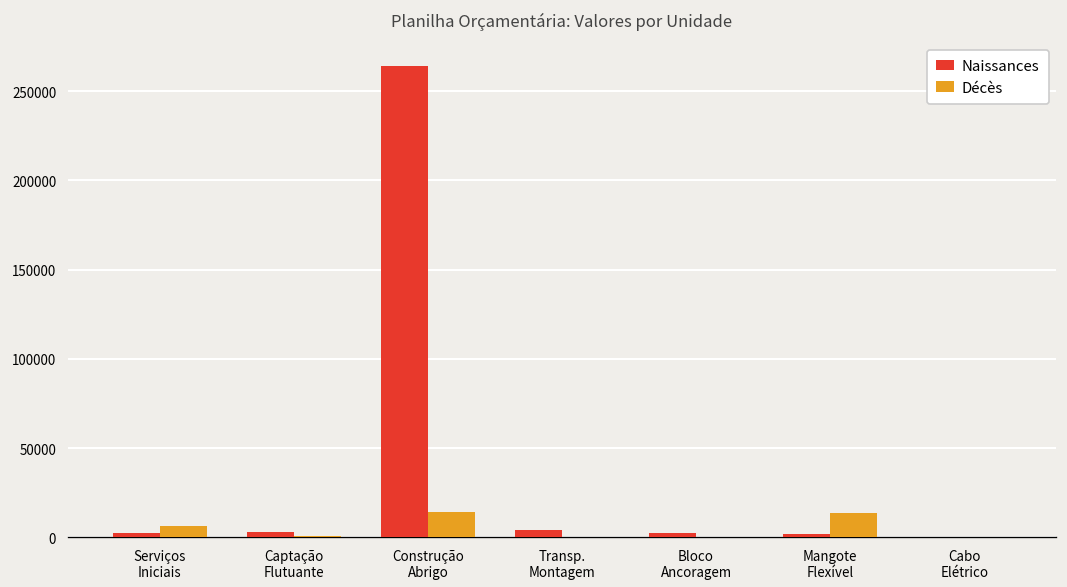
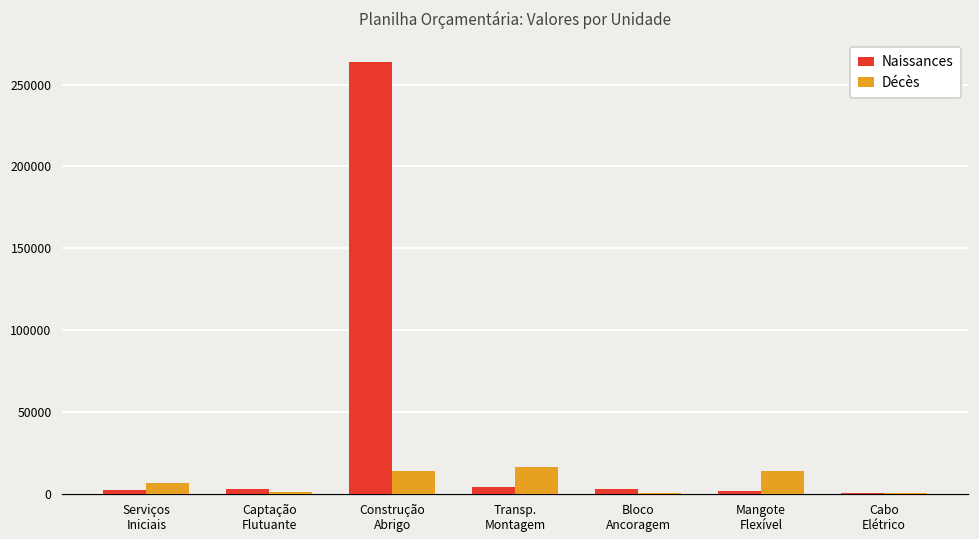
Décès, Transp. Montagem: 0 -> 16000
